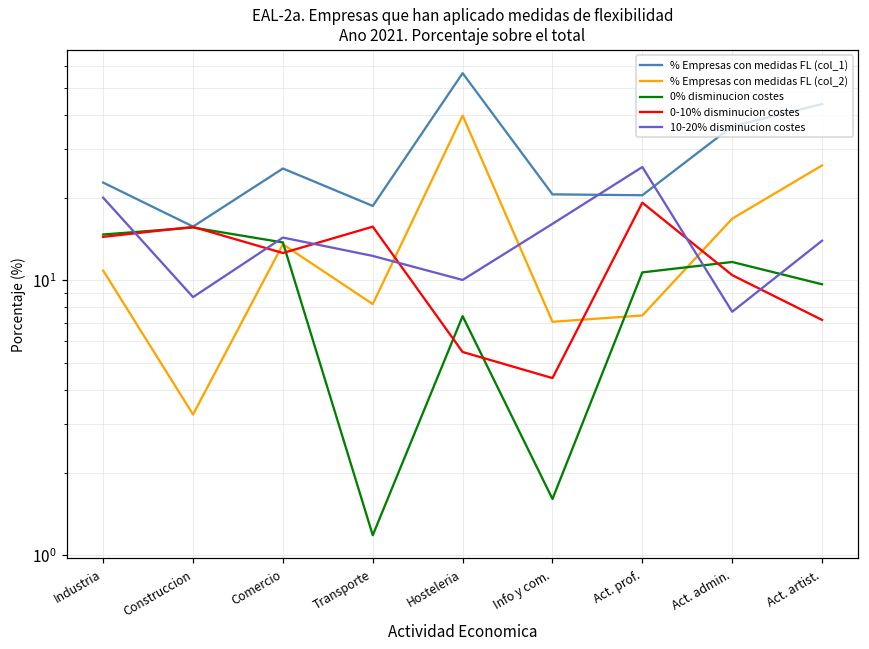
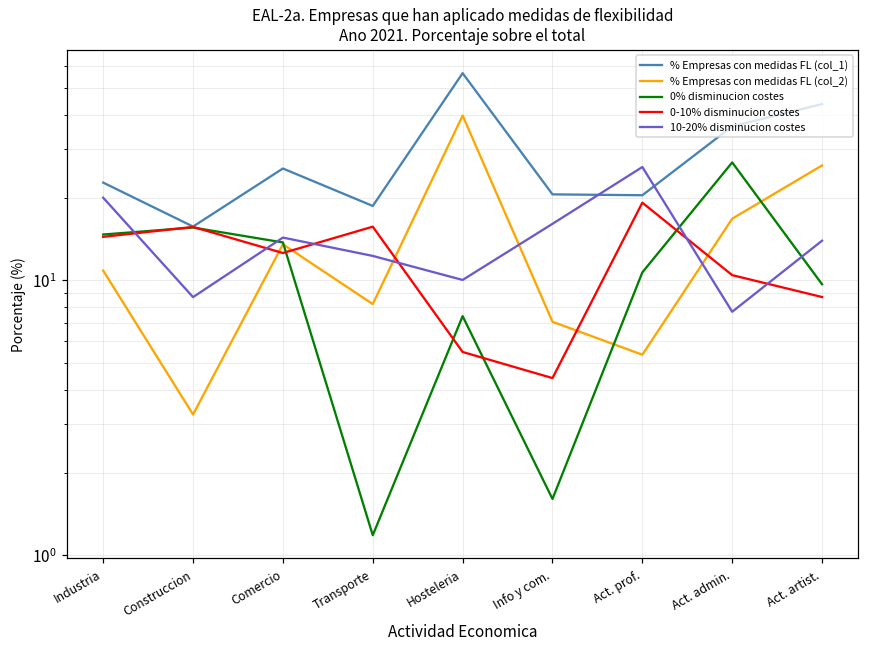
% Empresas con medidas FL (col_2), Act. prof.: 7.5 -> 5.4
0% disminucion costes, Act. admin.: 12 -> 27
0-10% disminucion costes, Act. artist.: 7.2 -> 8.7
